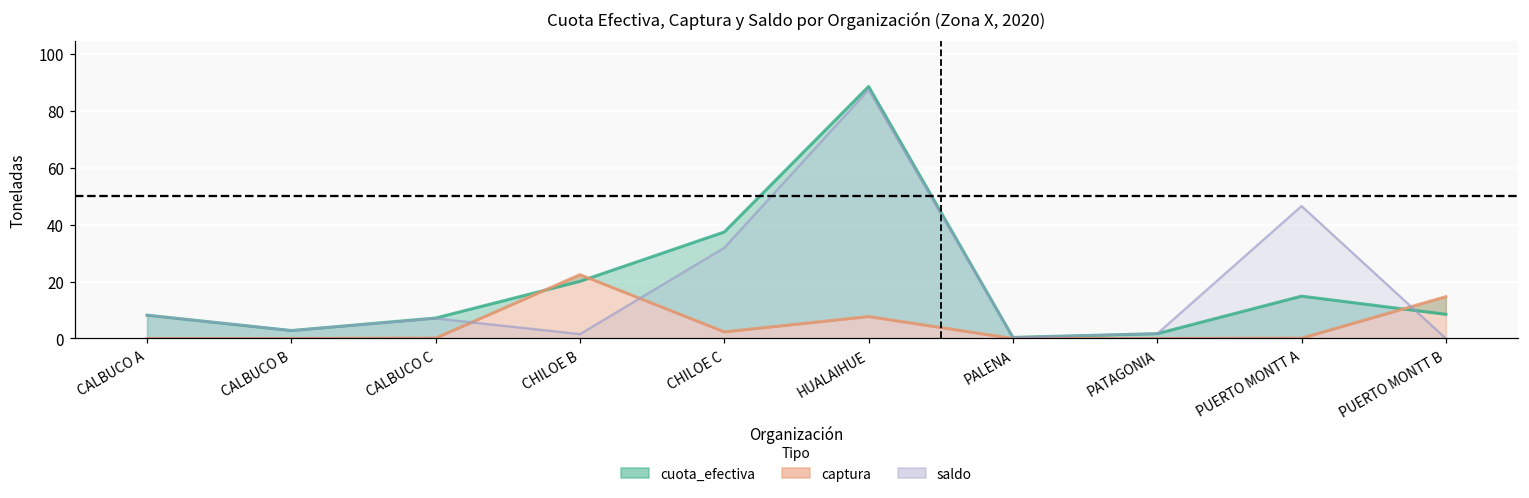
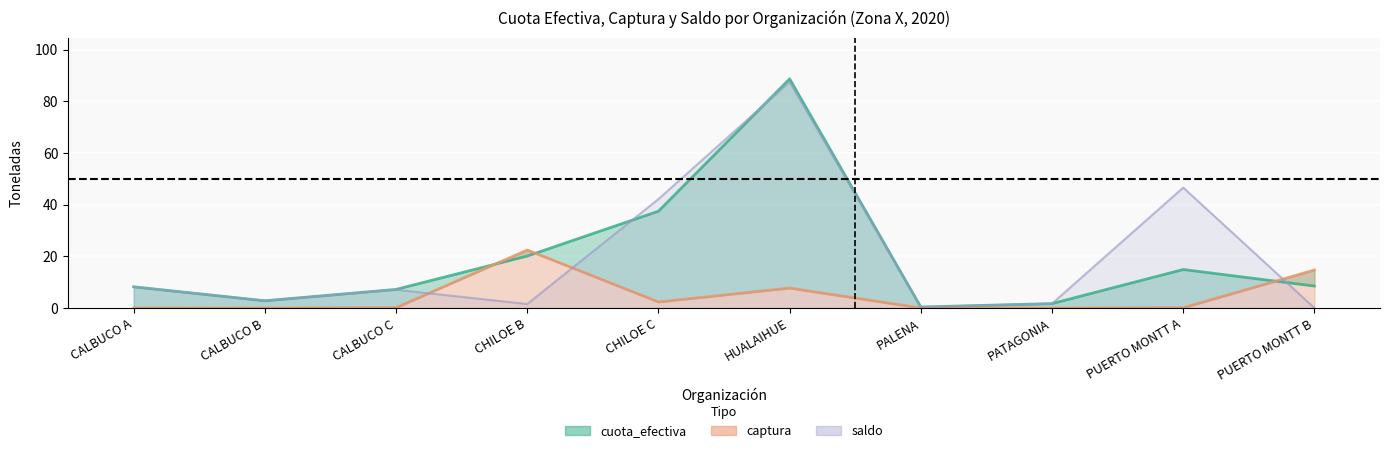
saldo, CHILOE C: 32 -> 42
